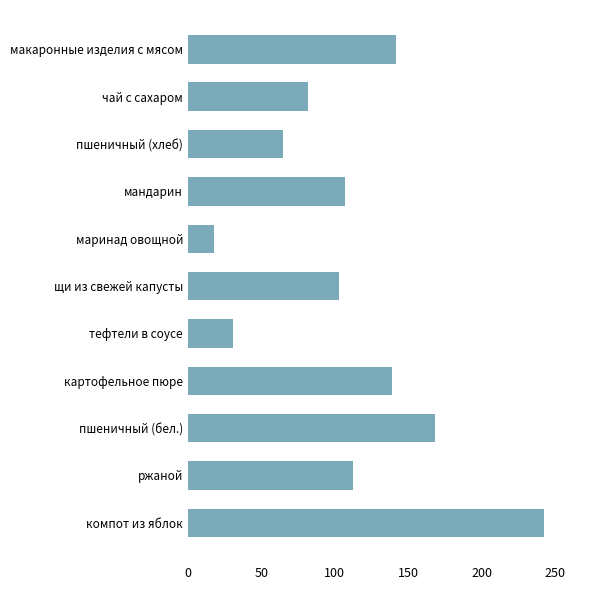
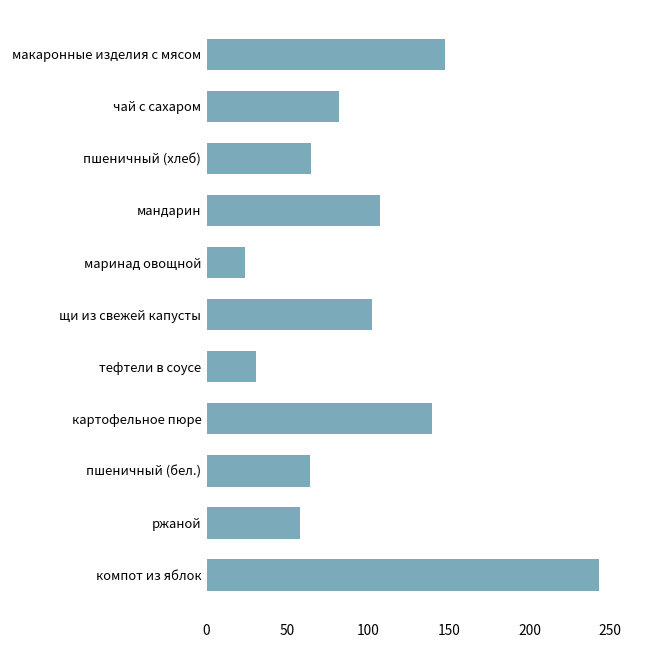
макаронные изделия с мясом: 142 -> 148
маринад овощной: 18 -> 24
пшеничный (бел.): 168 -> 64
ржаной: 112 -> 58
